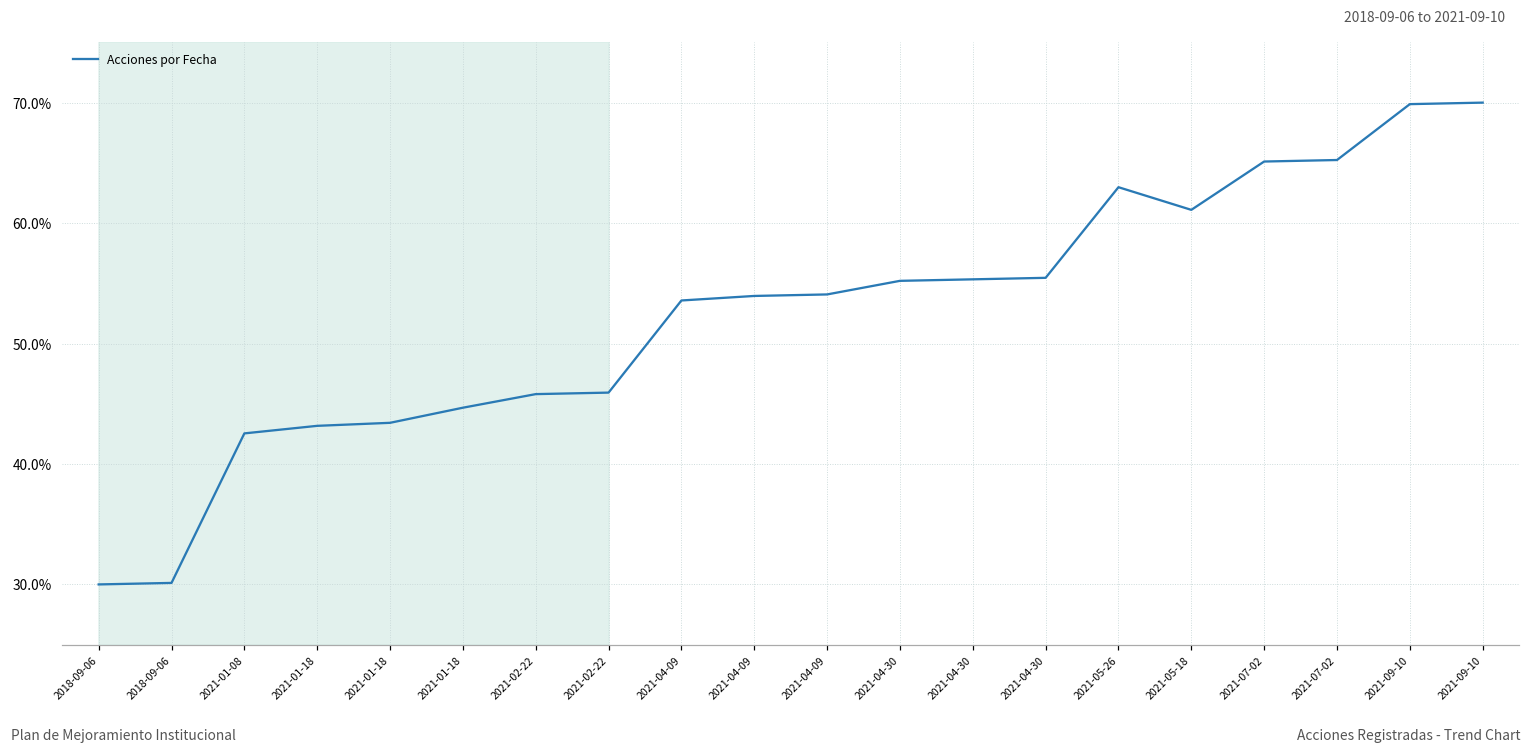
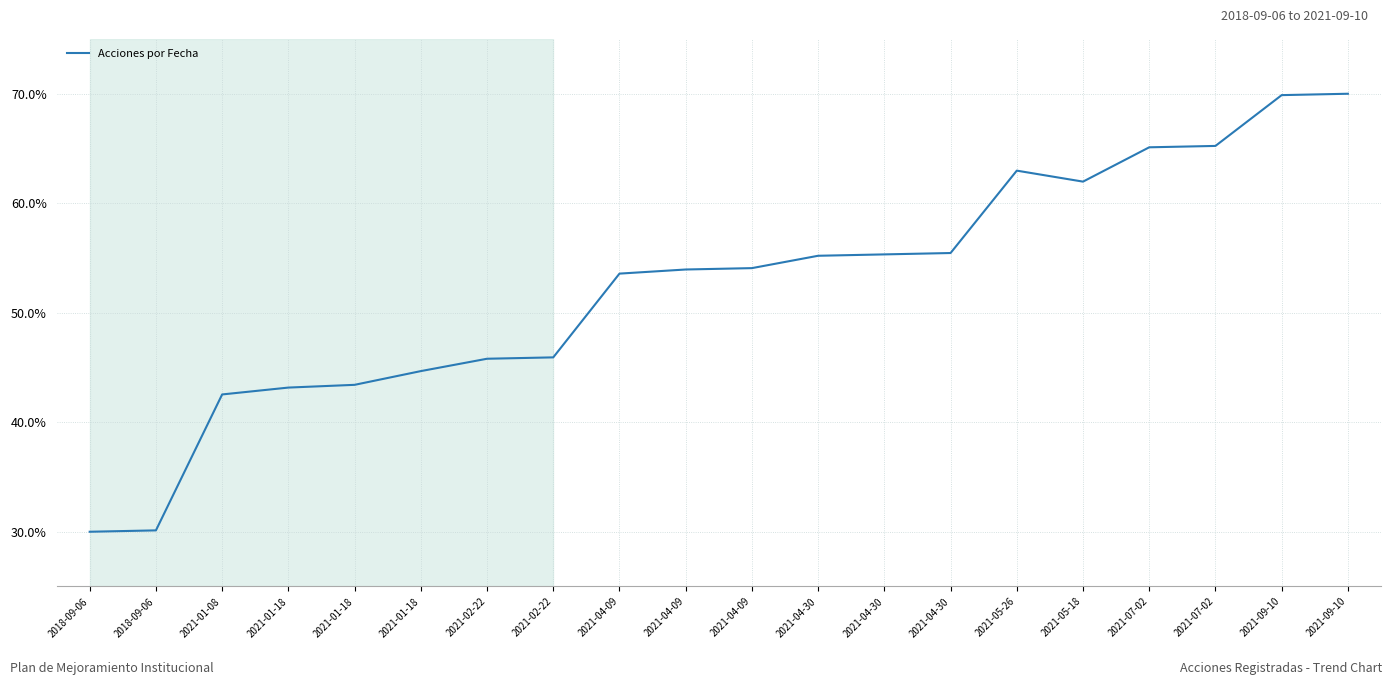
2021-05-18: 61.1% -> 62.0%
